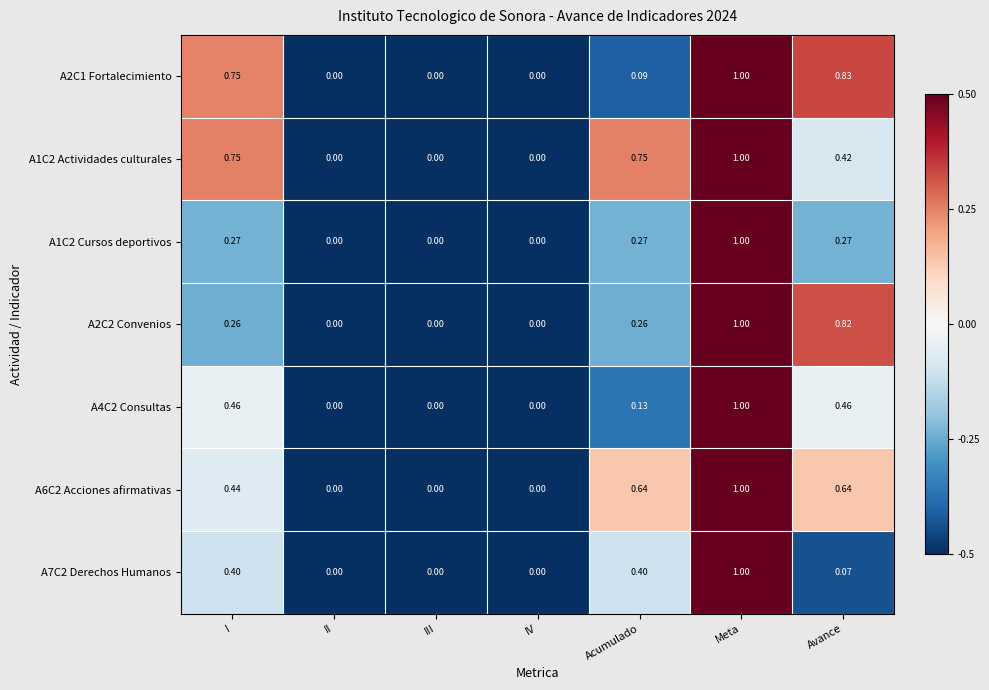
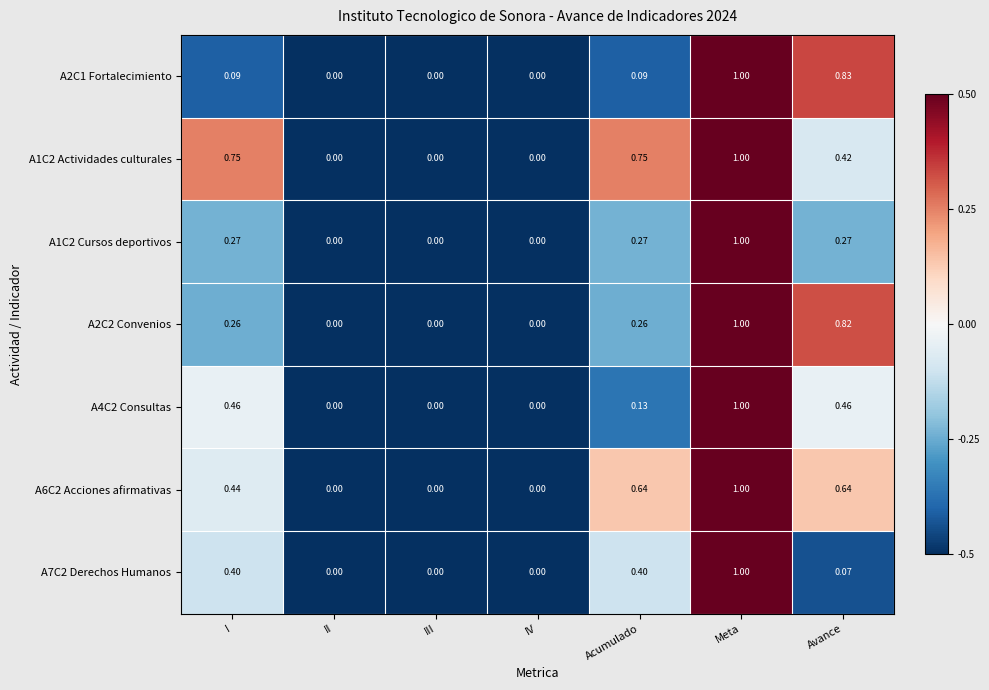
A2C1 Fortalecimiento, I: 0.75 -> 0.09
